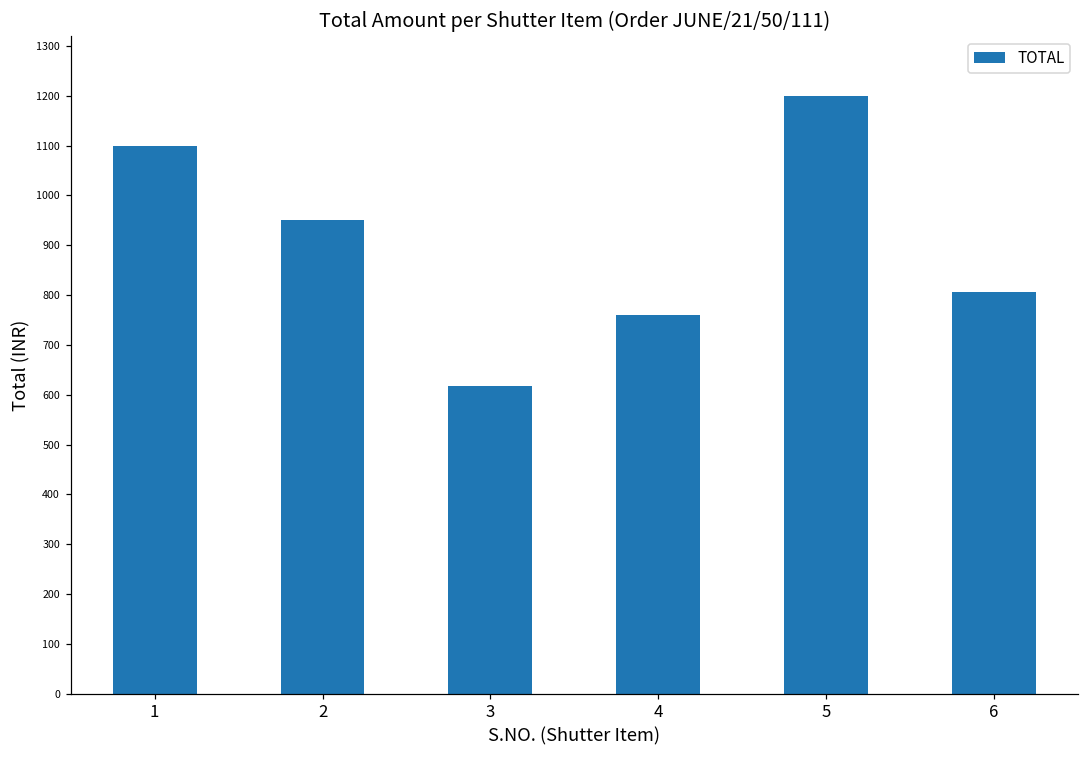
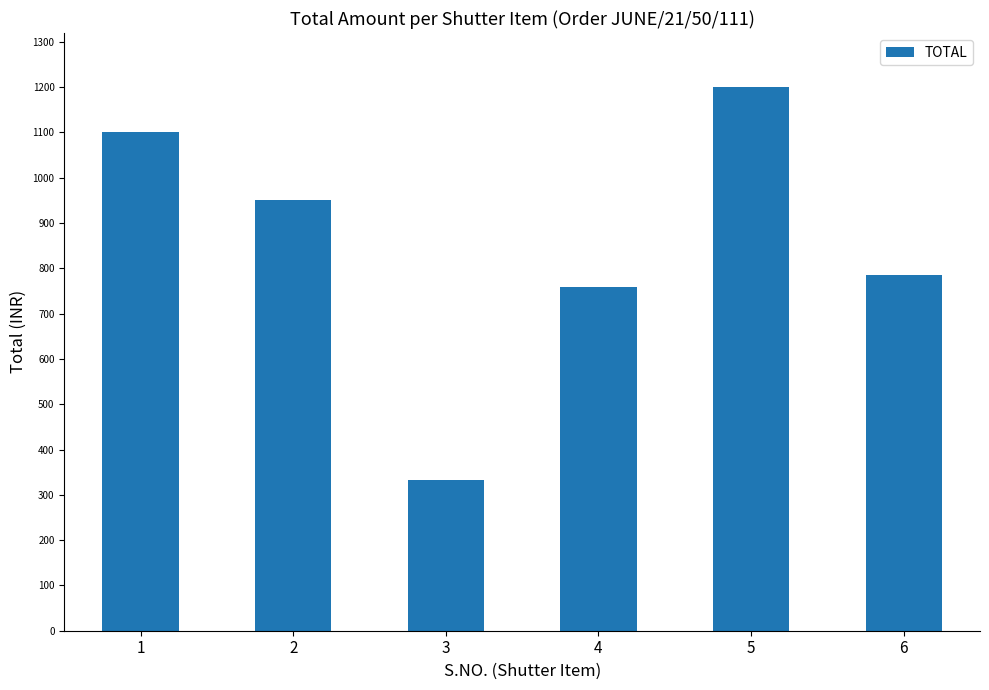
3: 620 -> 330
6: 810 -> 780
